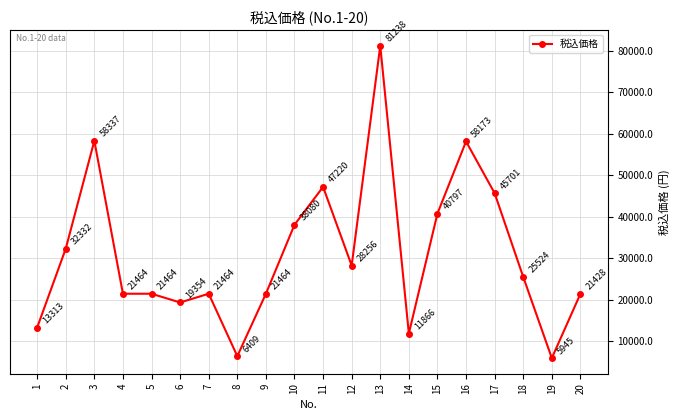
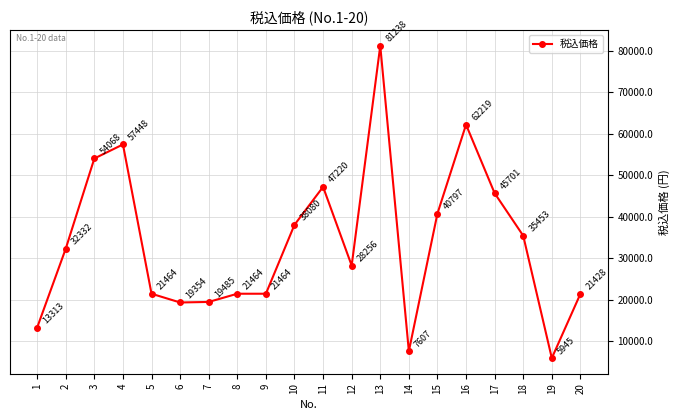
3: 58337 -> 54068
4: 21464 -> 57448
7: 21464 -> 19485
8: 6409 -> 21464
14: 11866 -> 7607
16: 58173 -> 62219
18: 25524 -> 35453
